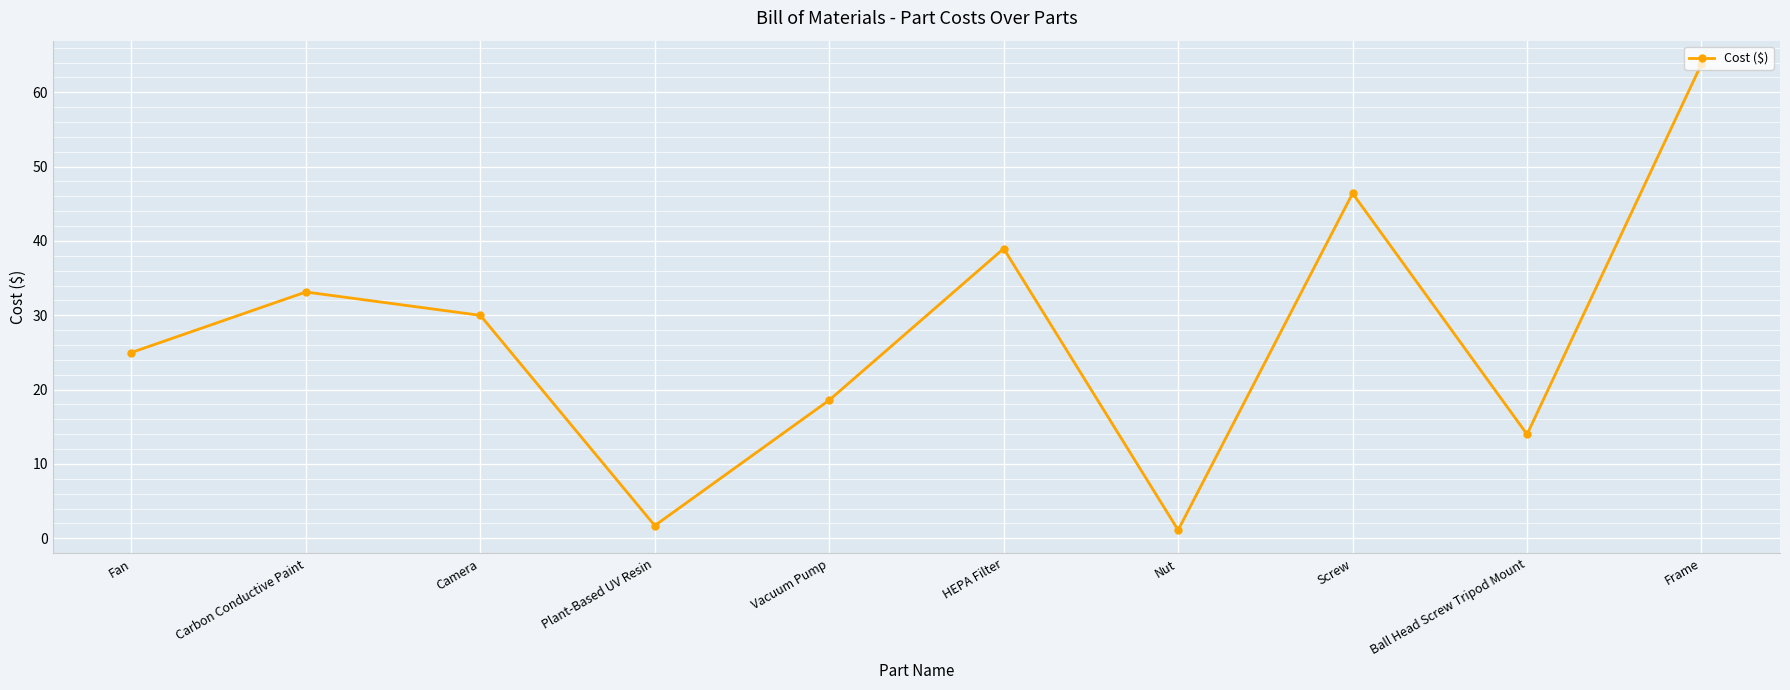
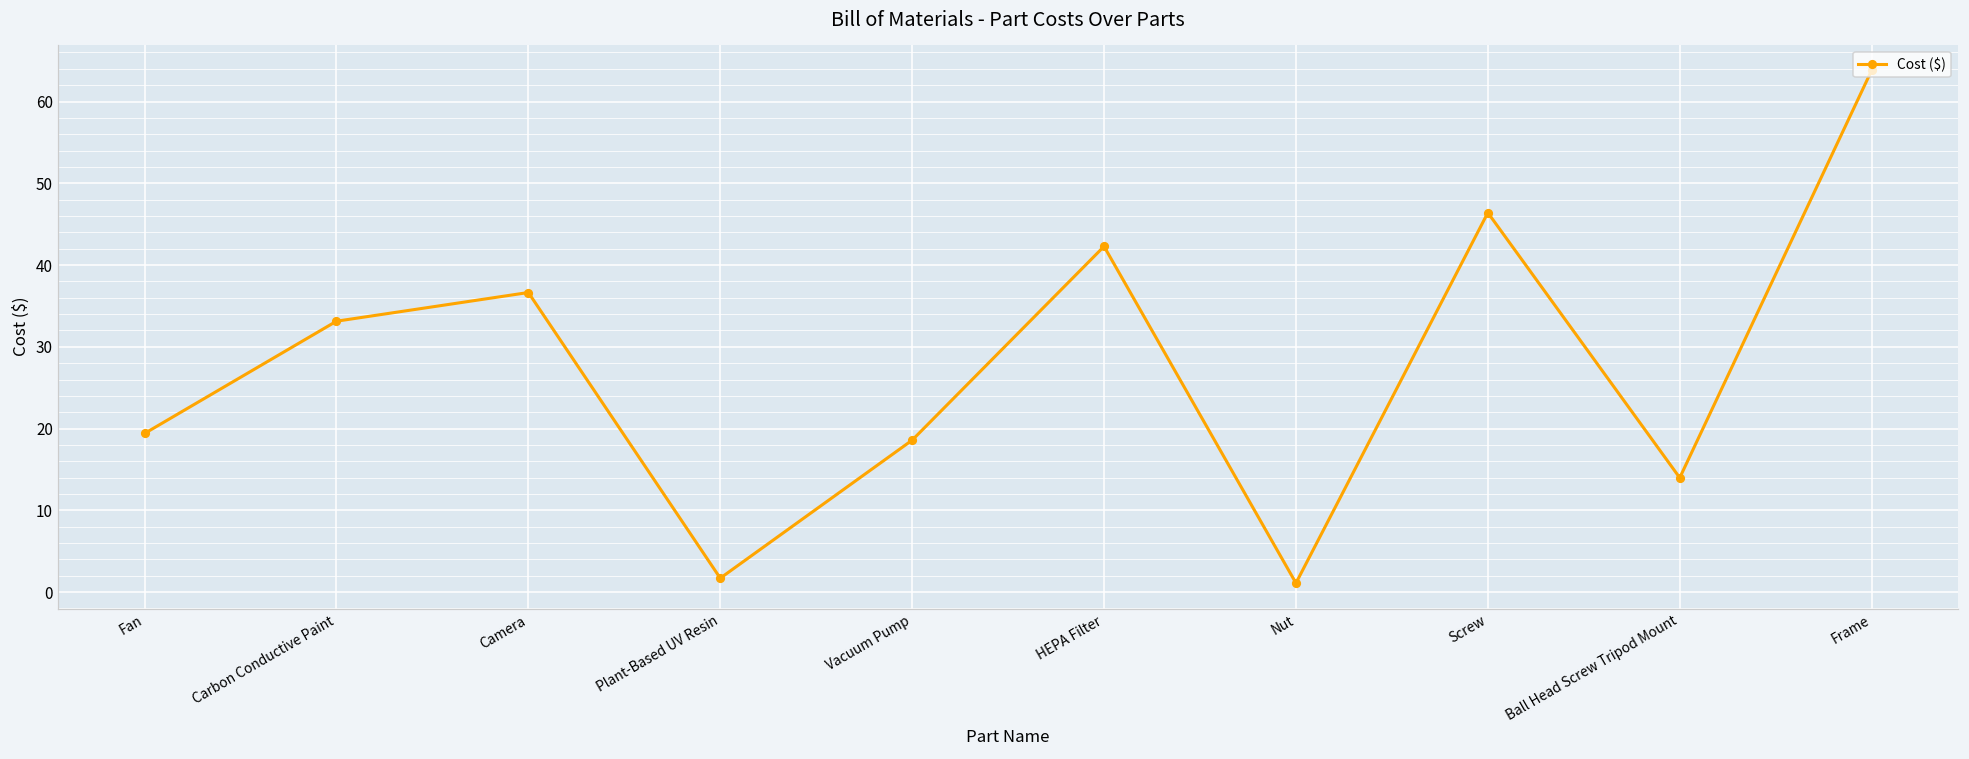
Fan: 25 -> 19
Camera: 30 -> 37
HEPA Filter: 39 -> 42
